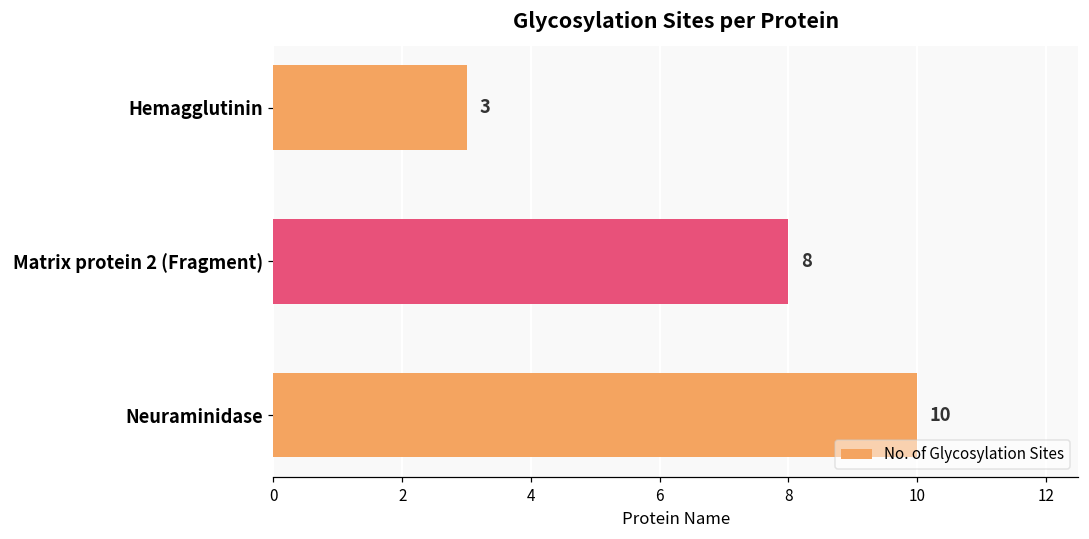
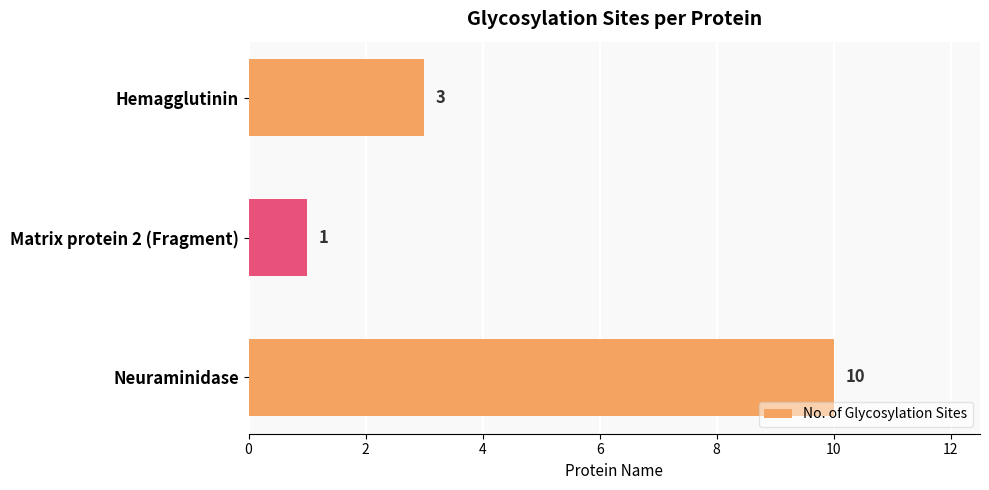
Matrix protein 2 (Fragment): 8 -> 1
